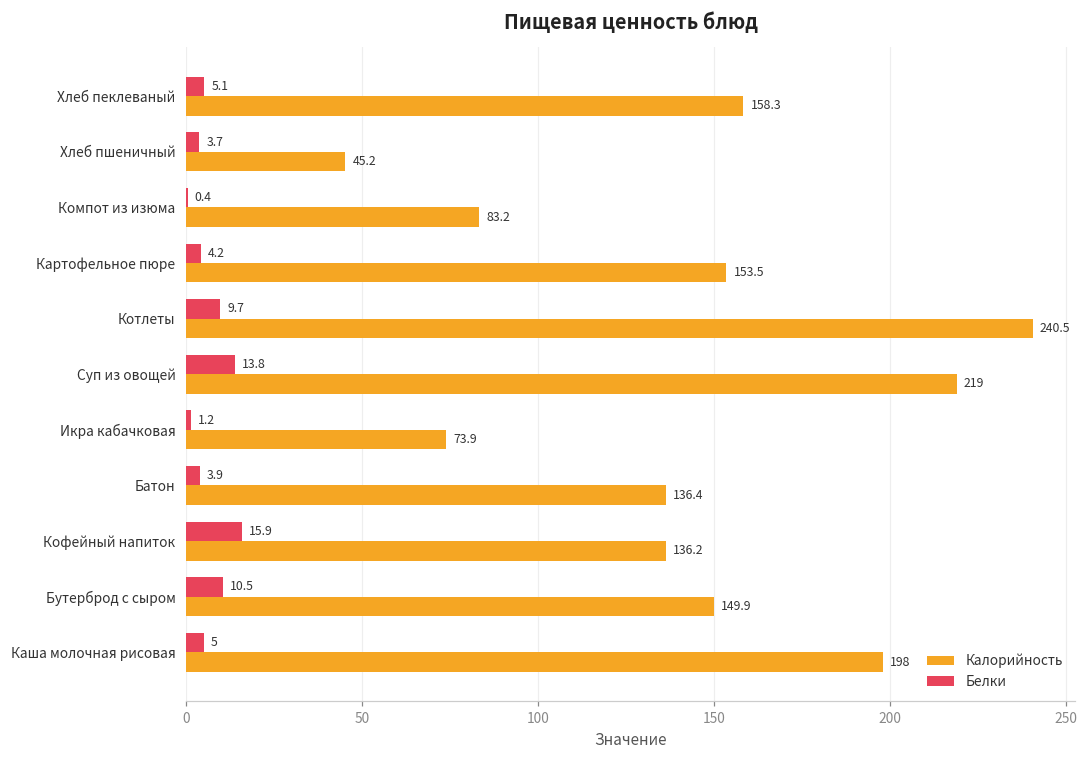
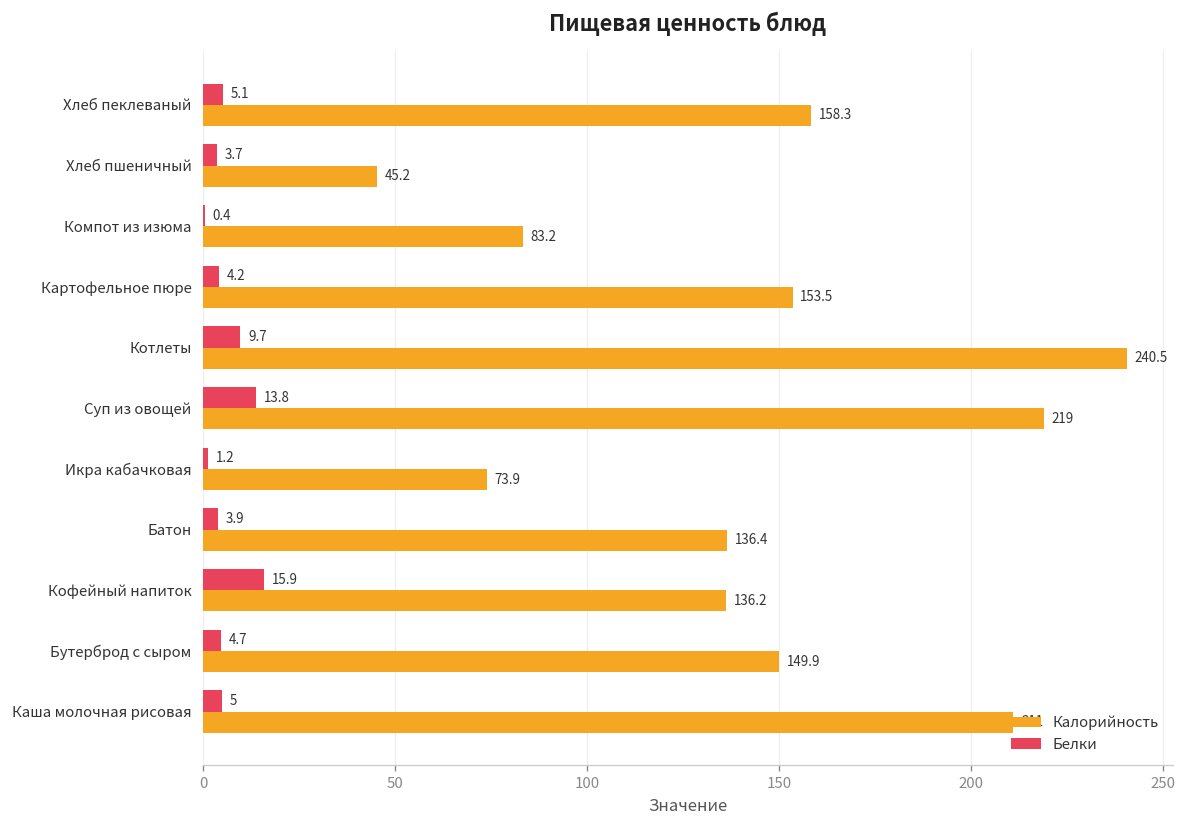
Белки, Бутерброд с сыром: 10.5 -> 4.7
Калорийность, Каша молочная рисовая: 198 -> 211
